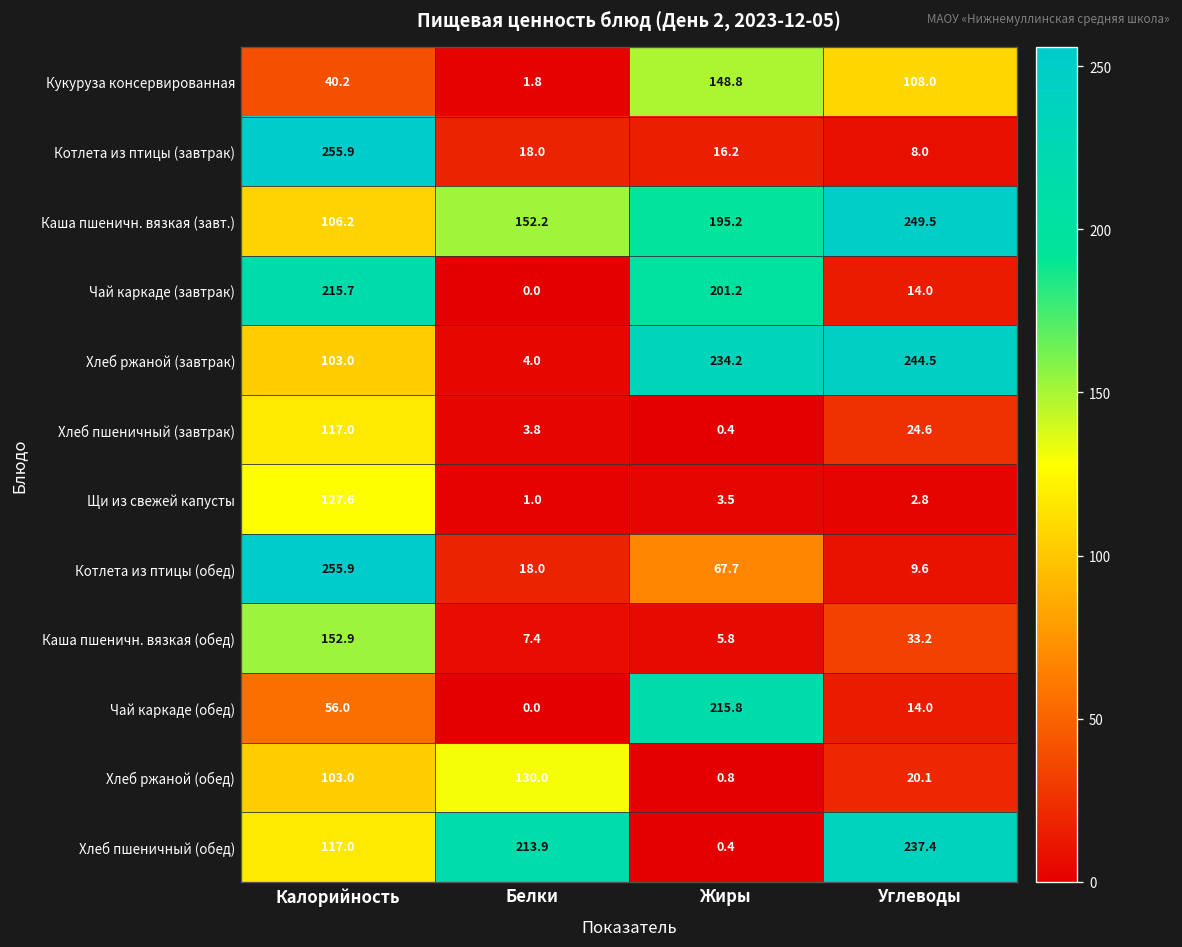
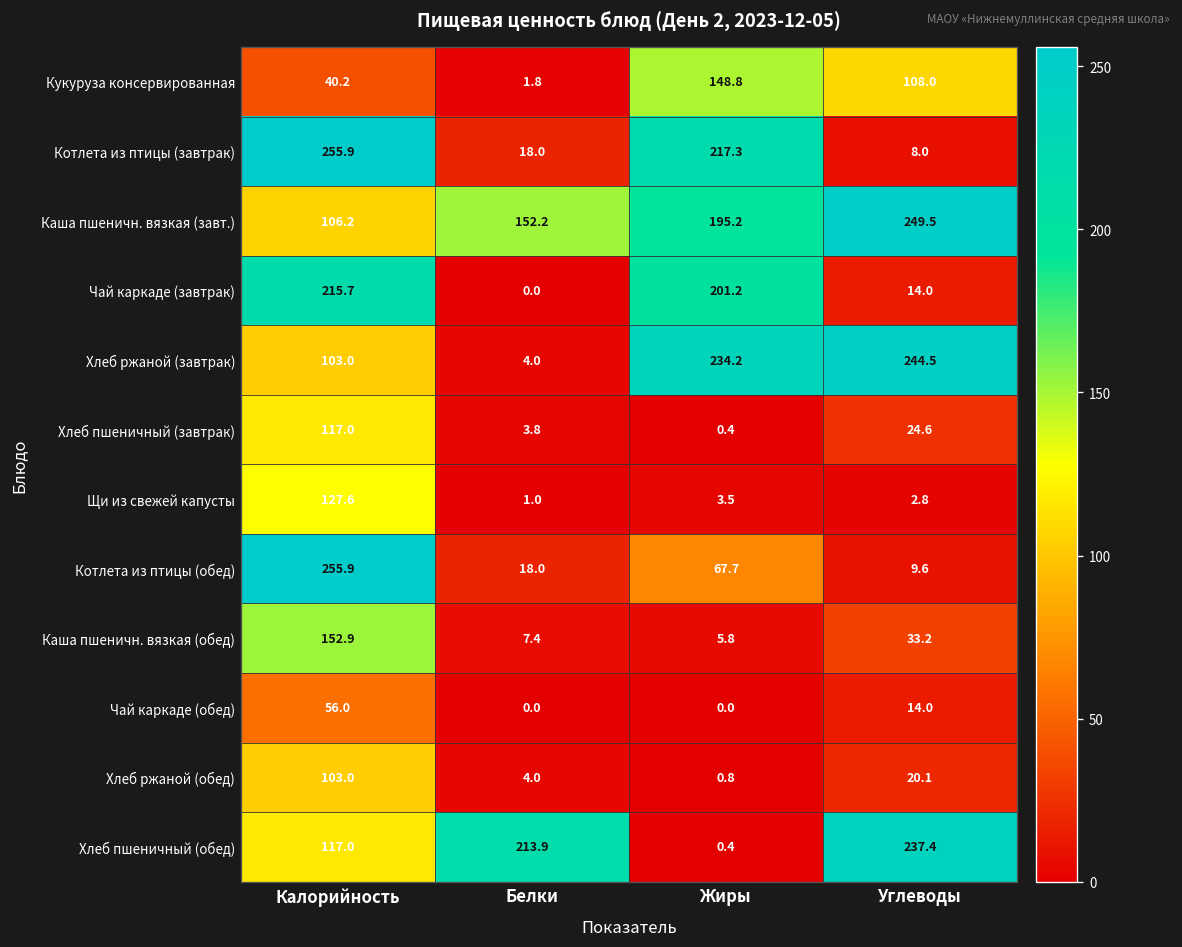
Котлета из птицы (завтрак), Жиры: 16.2 -> 217.3
Чай каркаде (обед), Жиры: 215.8 -> 0.0
Хлеб ржаной (обед), Белки: 130.0 -> 4.0
